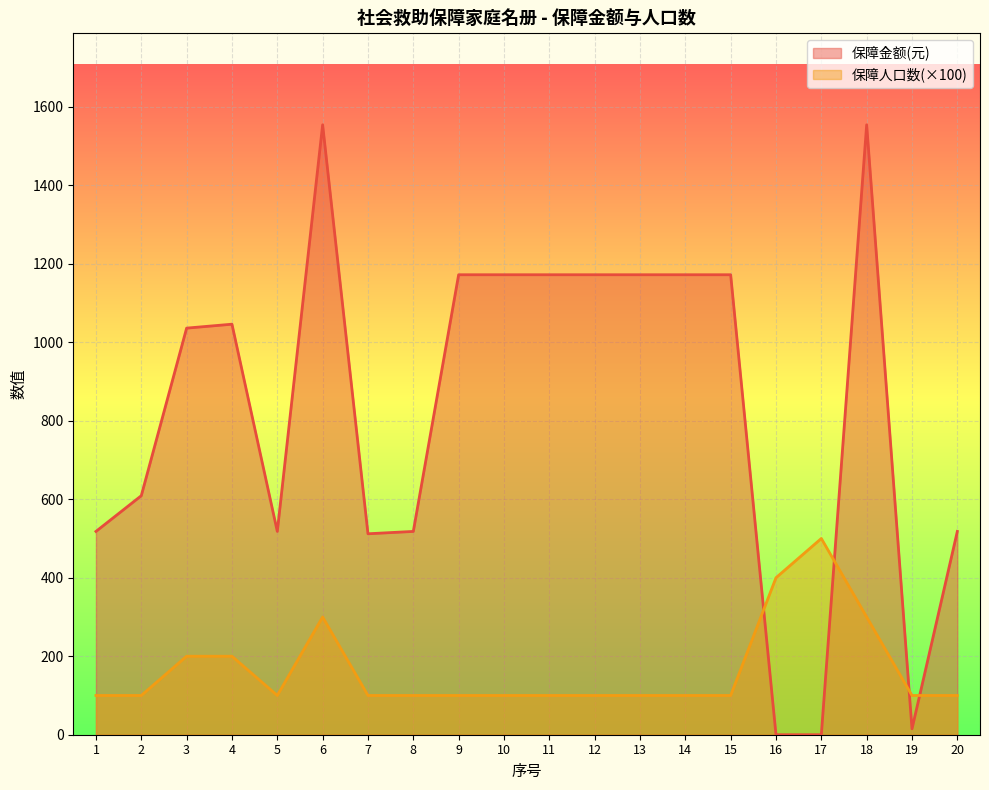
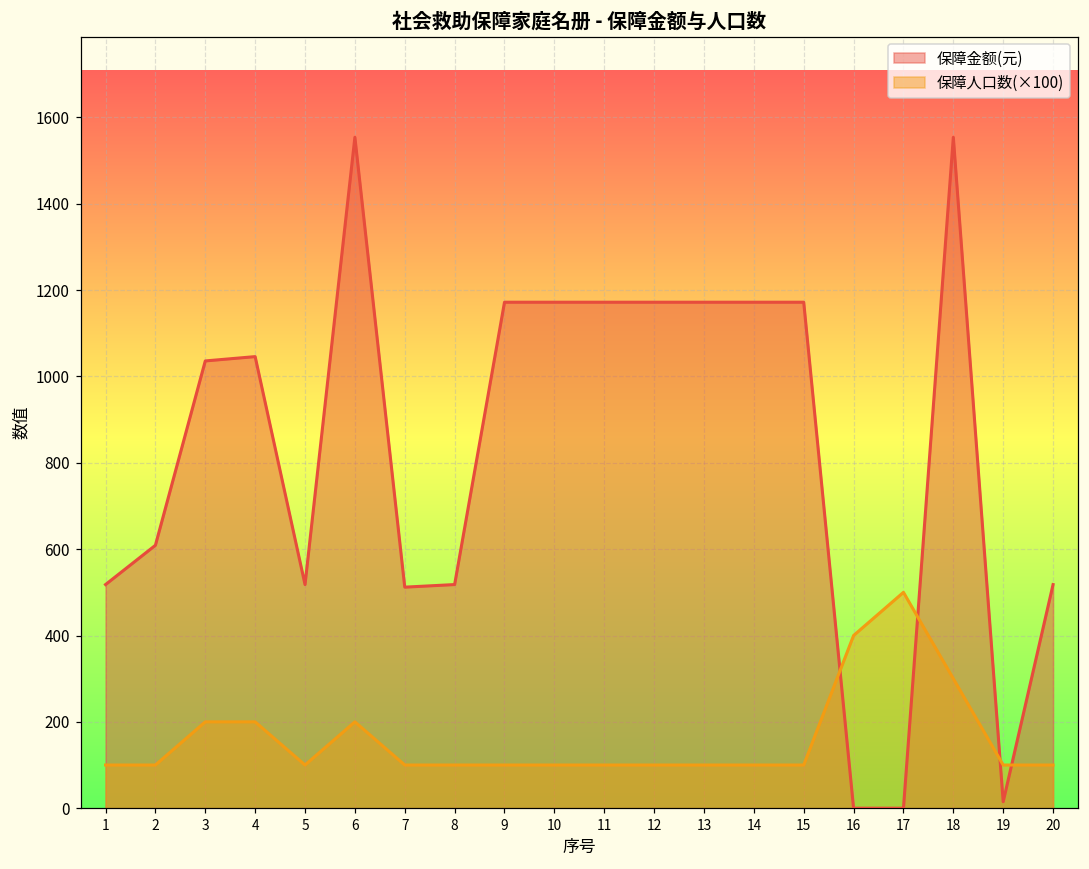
保障人口数(×100), 6: 300 -> 200
